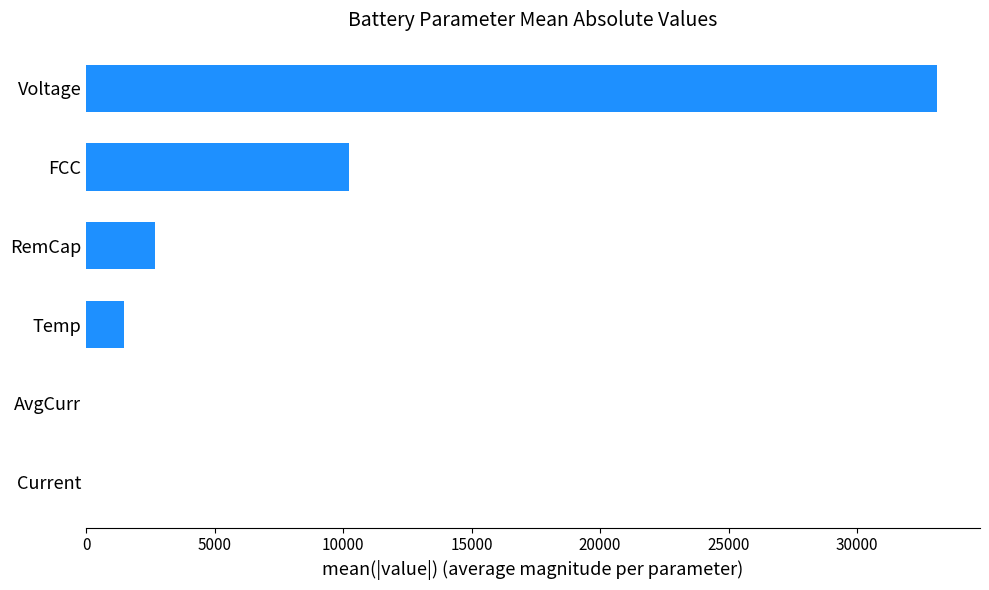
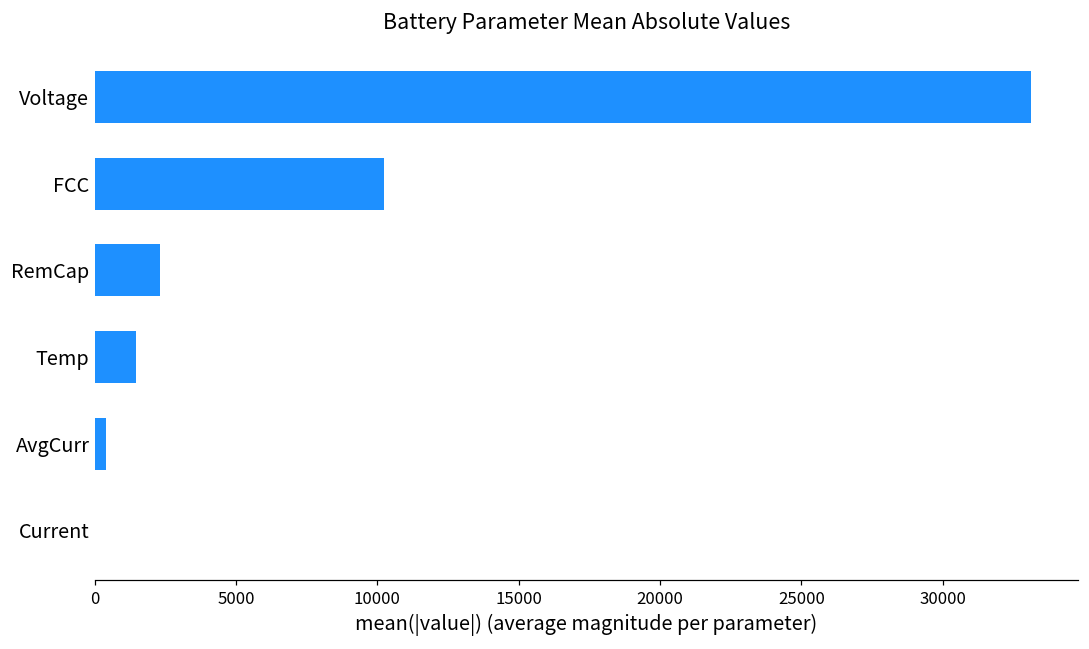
RemCap: 2700 -> 2300
AvgCurr: 0 -> 400
